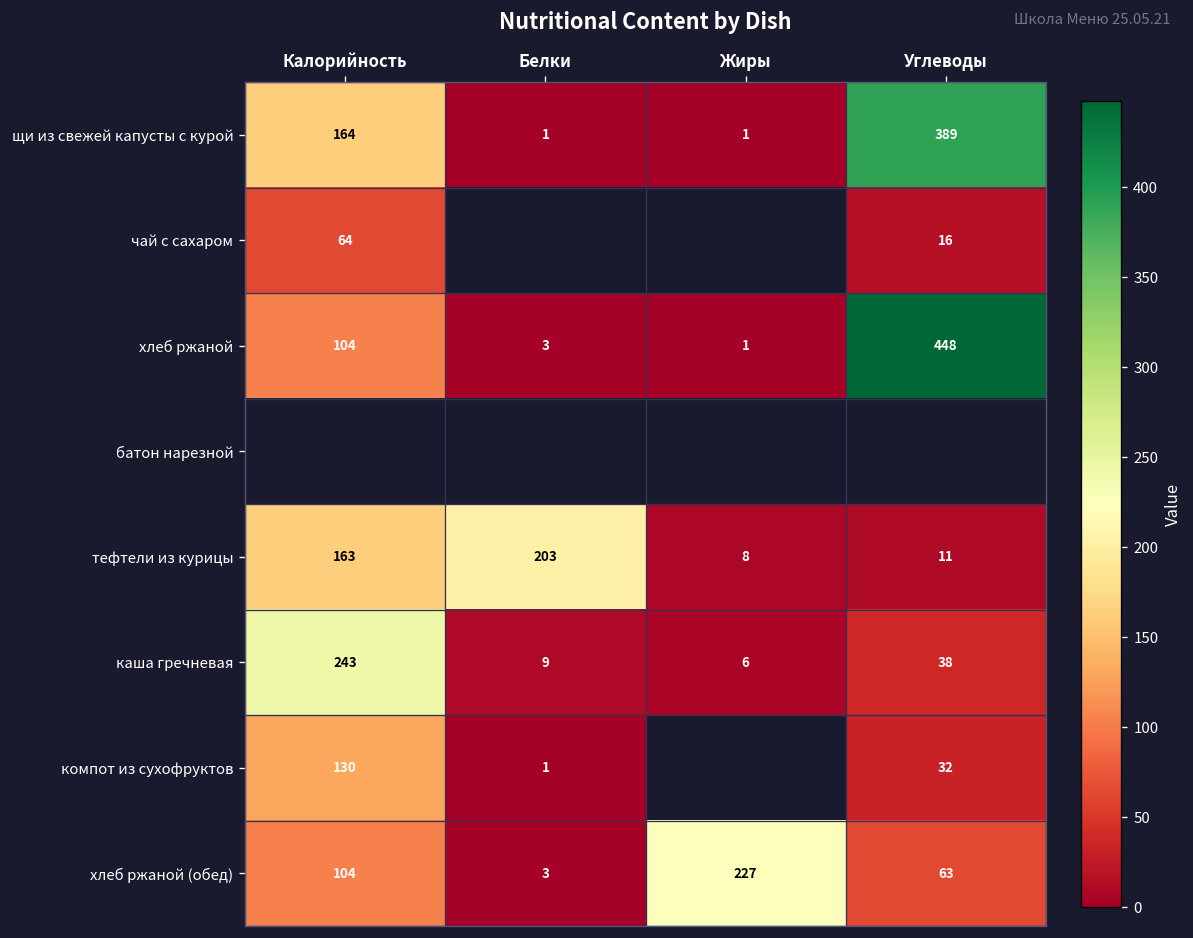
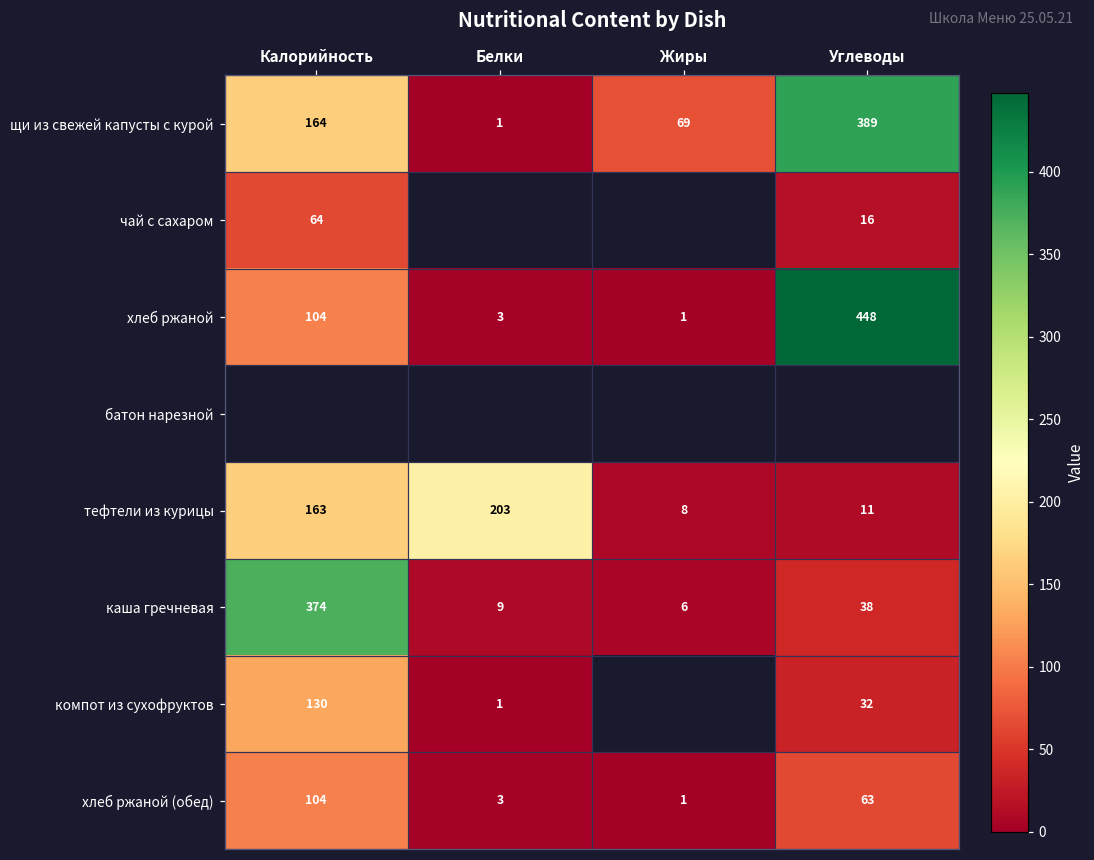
щи из свежей капусты с курой, Жиры: 1 -> 69
каша гречневая, Калорийность: 243 -> 374
хлеб ржаной (обед), Жиры: 227 -> 1
